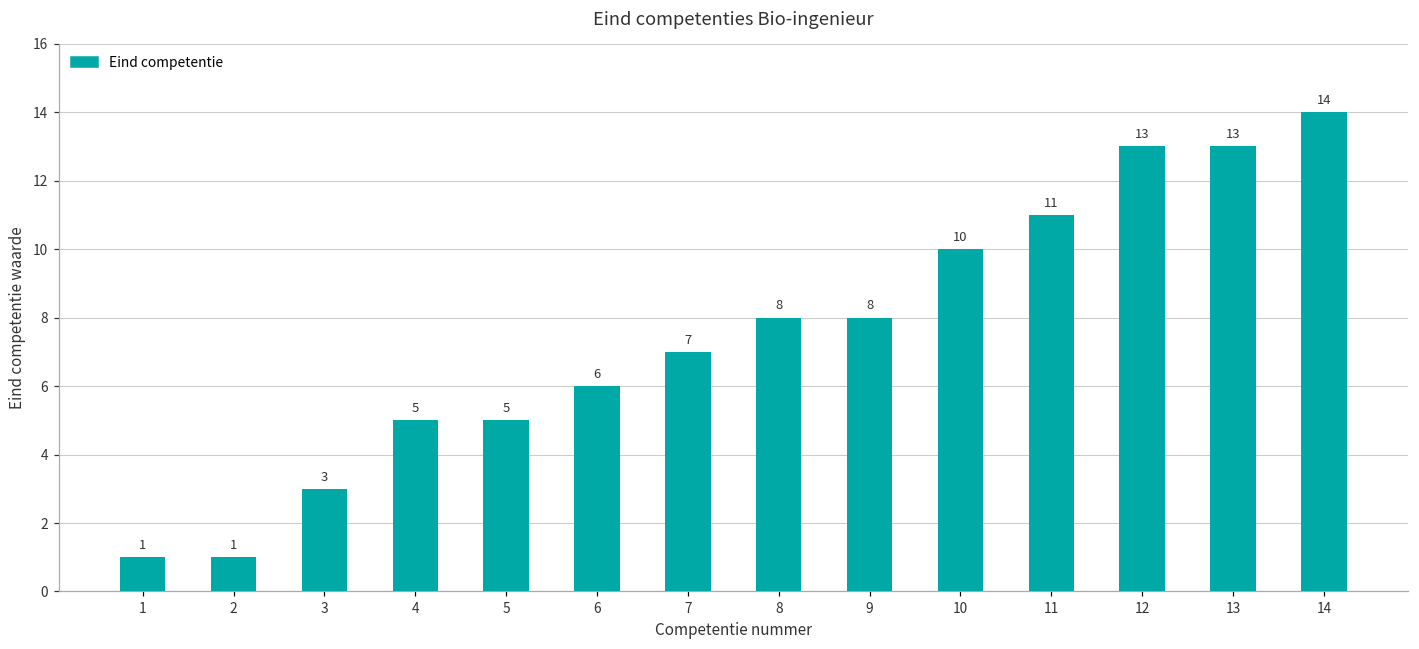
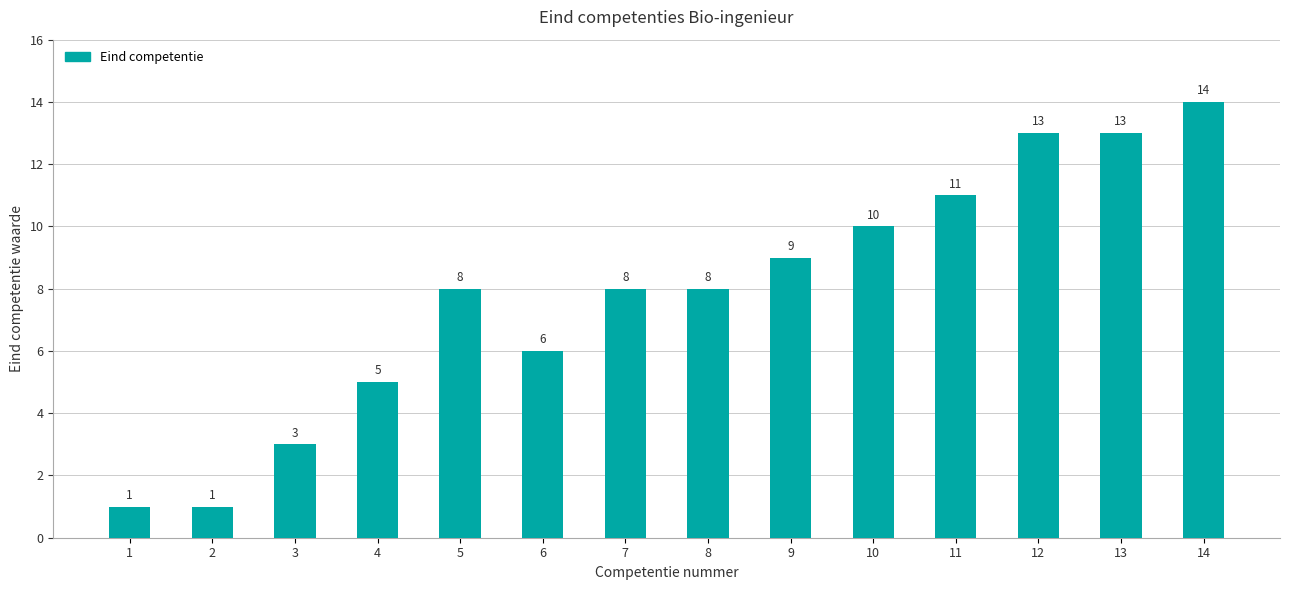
5: 5 -> 8
7: 7 -> 8
9: 8 -> 9
